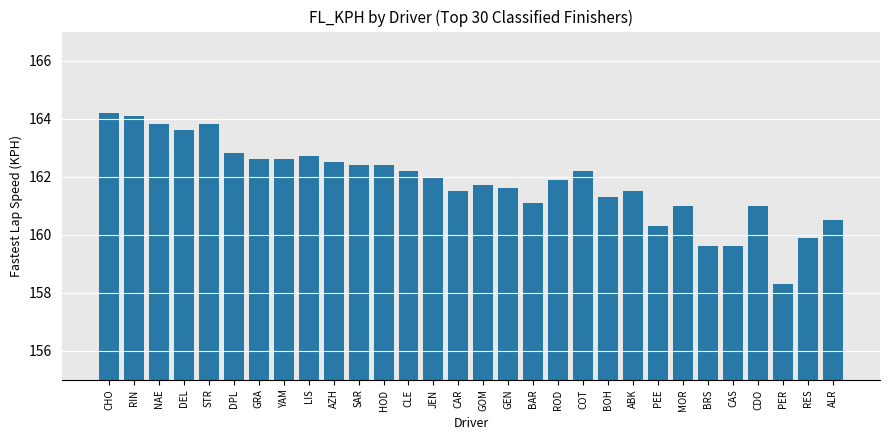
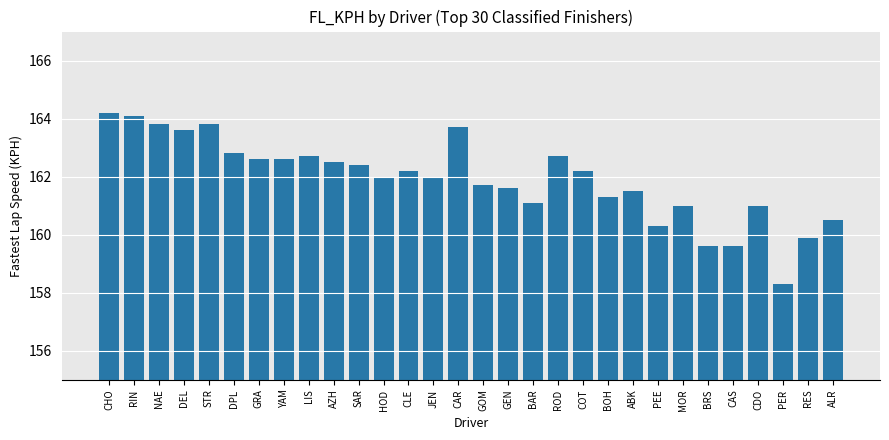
HOD: 162.4 -> 162.0
CAR: 161.5 -> 163.7
ROD: 161.9 -> 162.7
